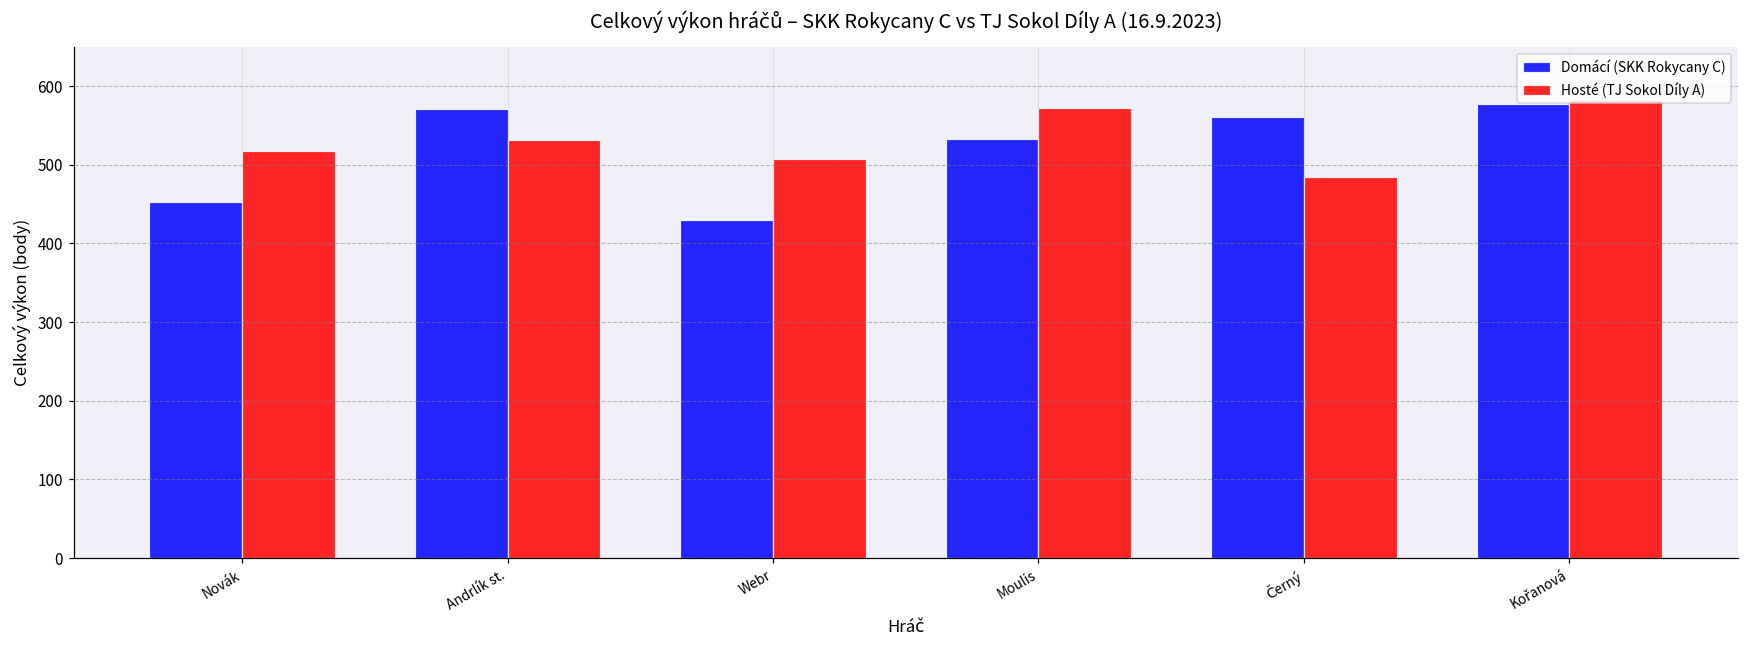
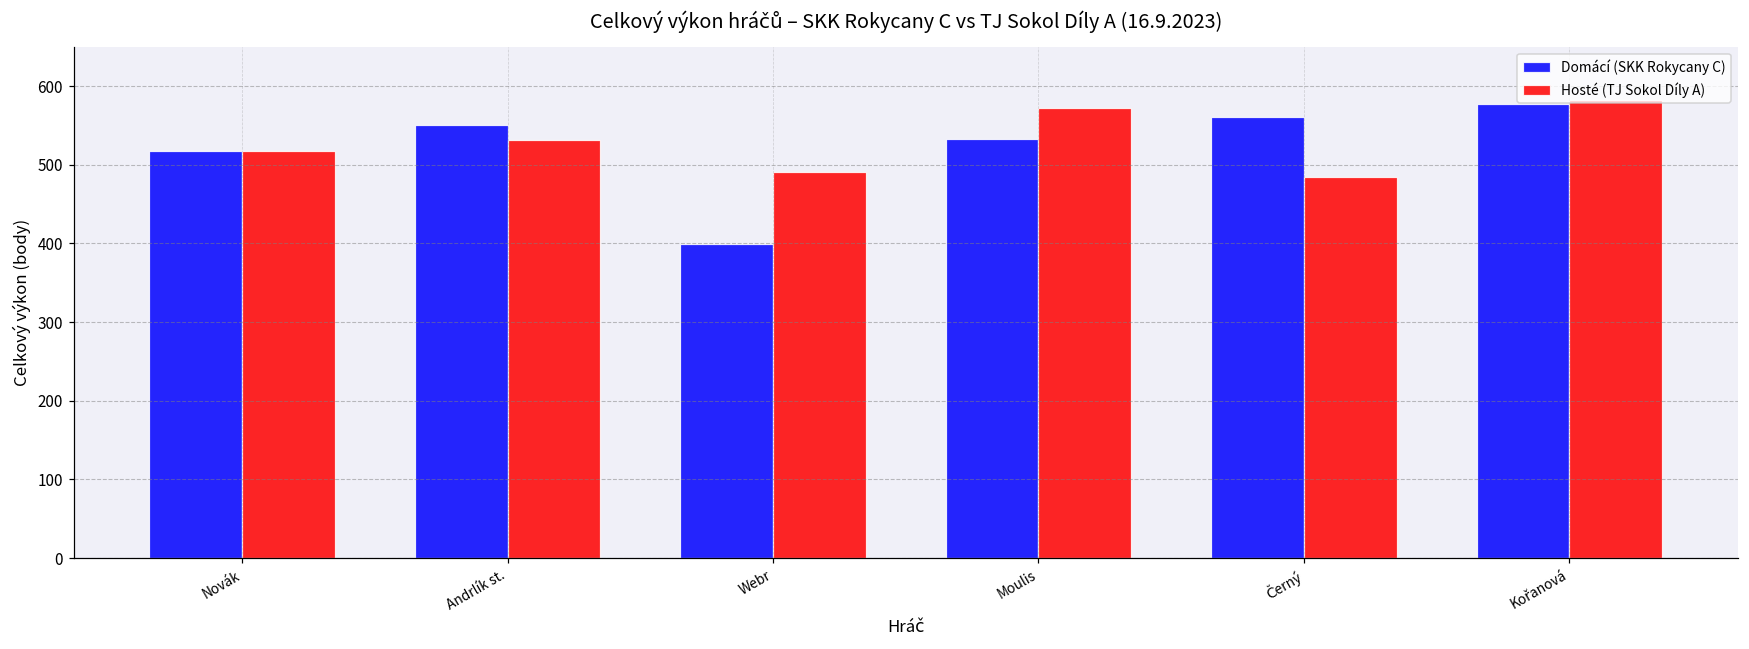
Domácí (SKK Rokycany C), Novák: 450 -> 520
Domácí (SKK Rokycany C), Andrlík st.: 570 -> 550
Domácí (SKK Rokycany C), Webr: 430 -> 400
Hosté (TJ Sokol Díly A), Webr: 510 -> 490
